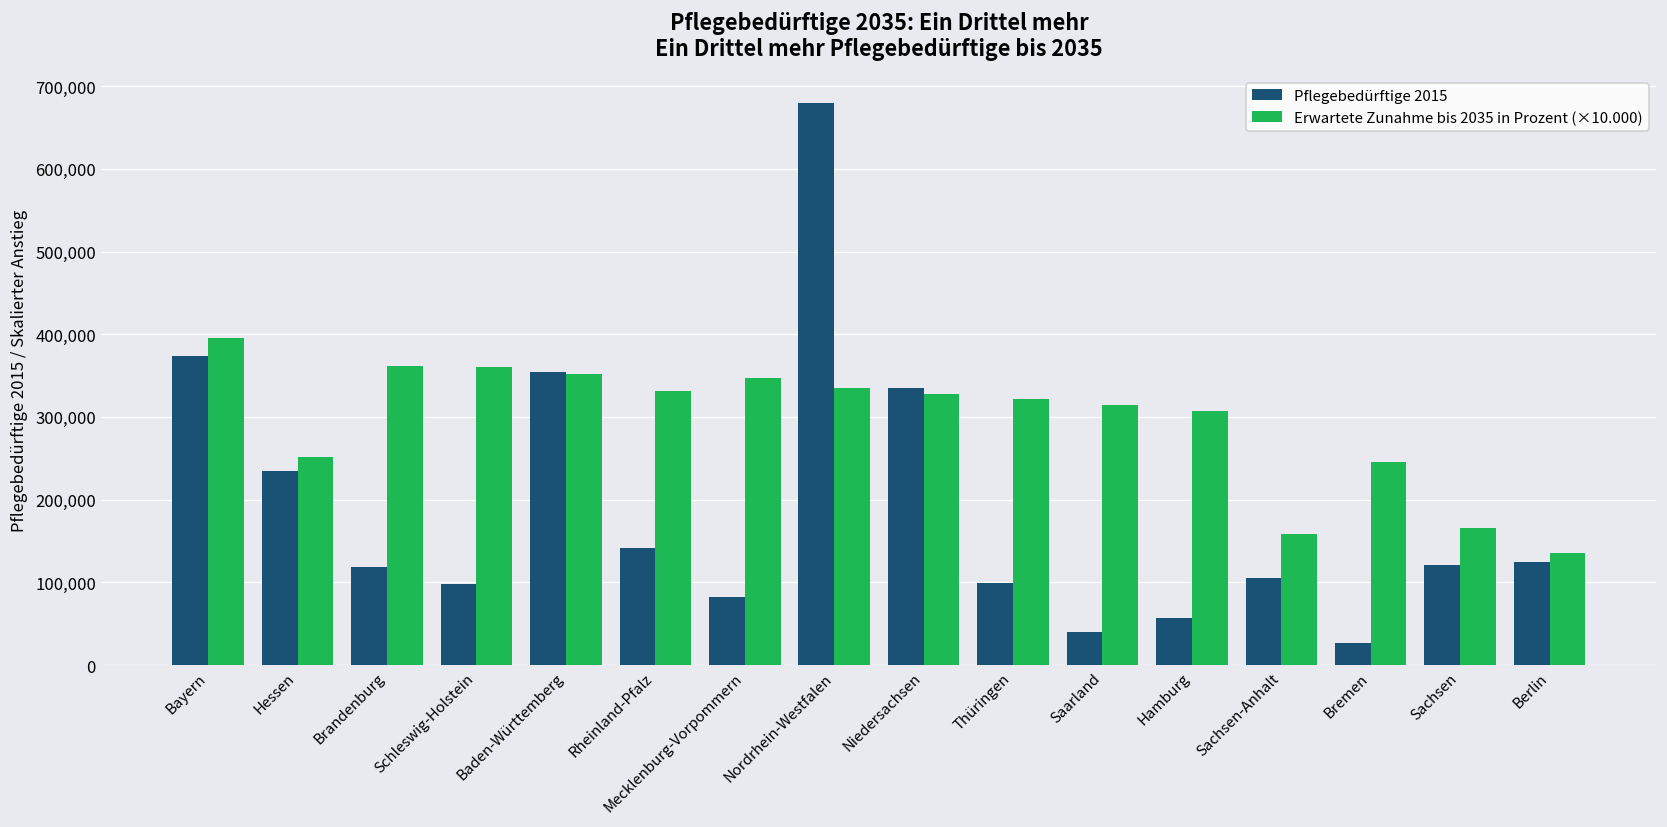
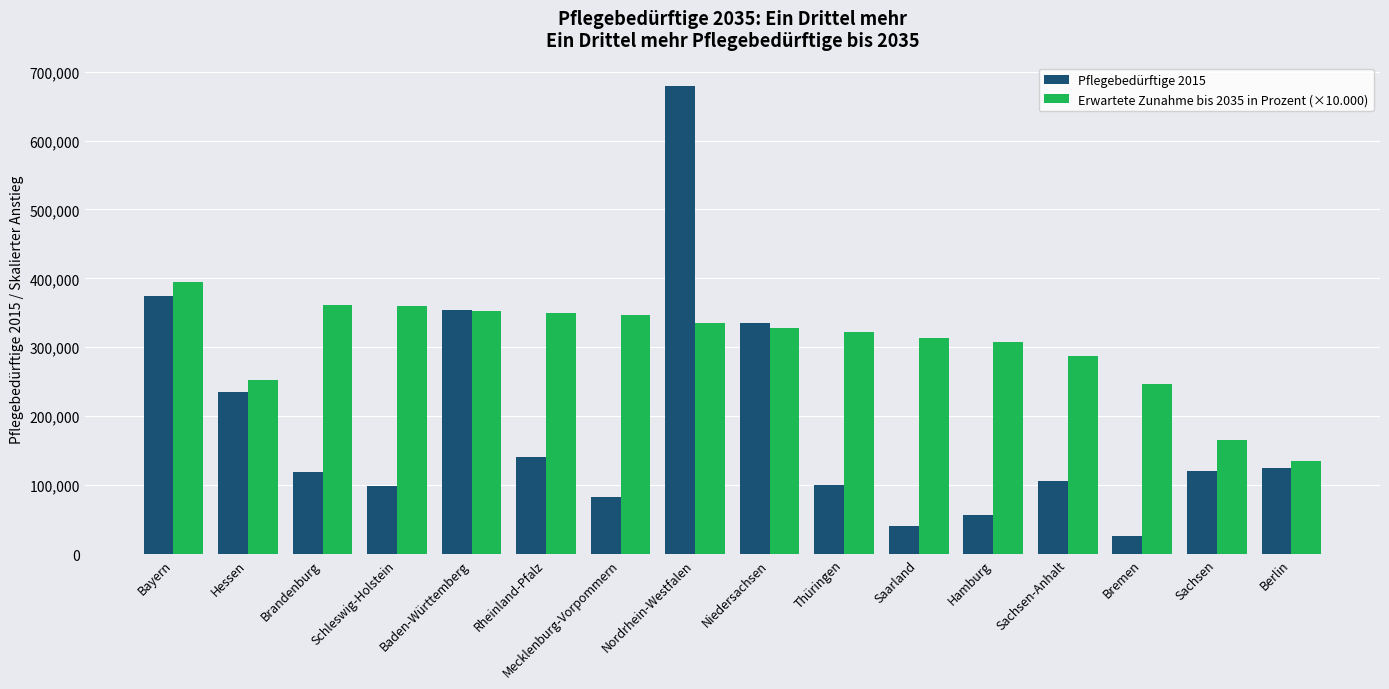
Erwartete Zunahme bis 2035 in Prozent (×10.000), Rheinland-Pfalz: 330,000 -> 350,000
Erwartete Zunahme bis 2035 in Prozent (×10.000), Sachsen-Anhalt: 160,000 -> 290,000
